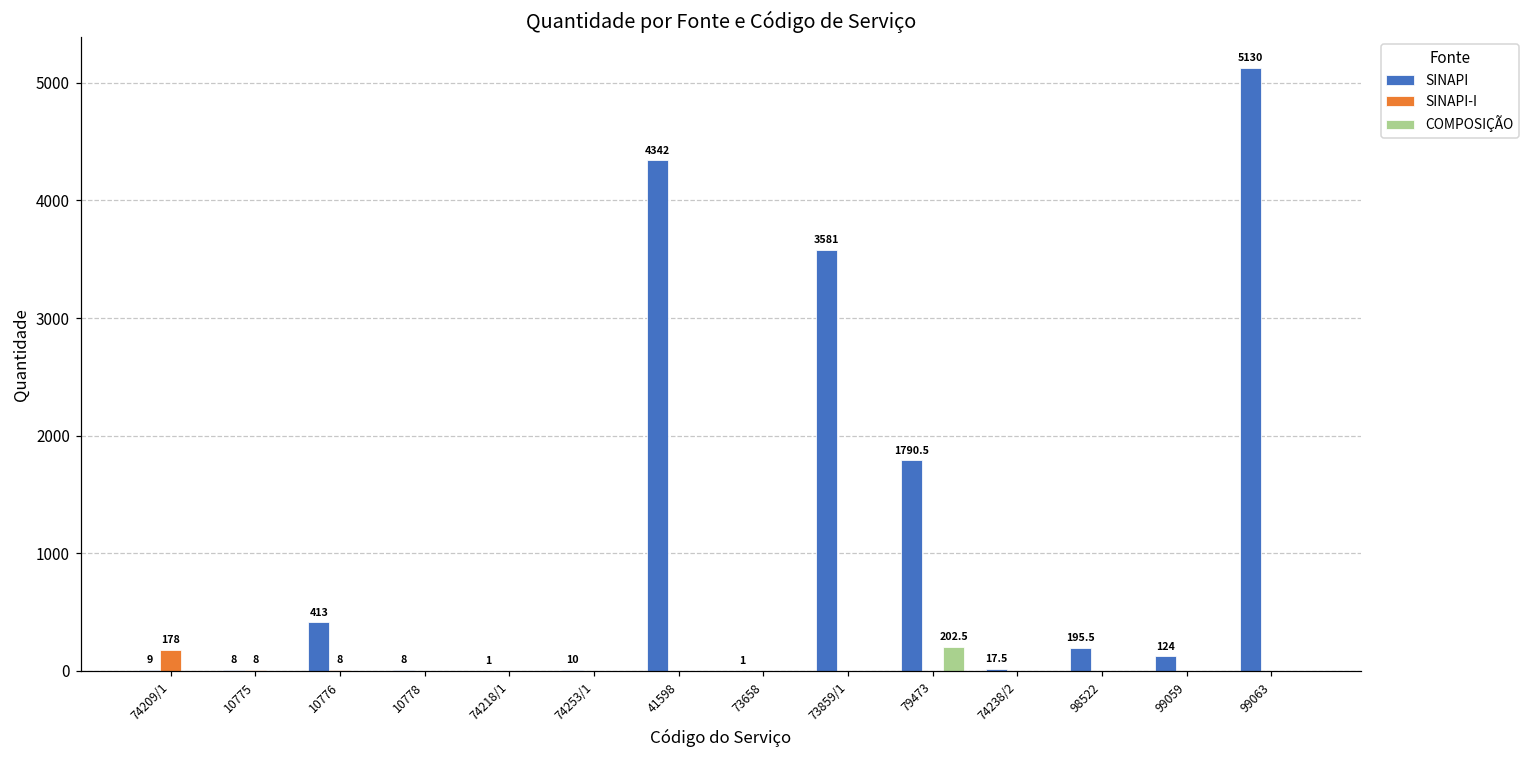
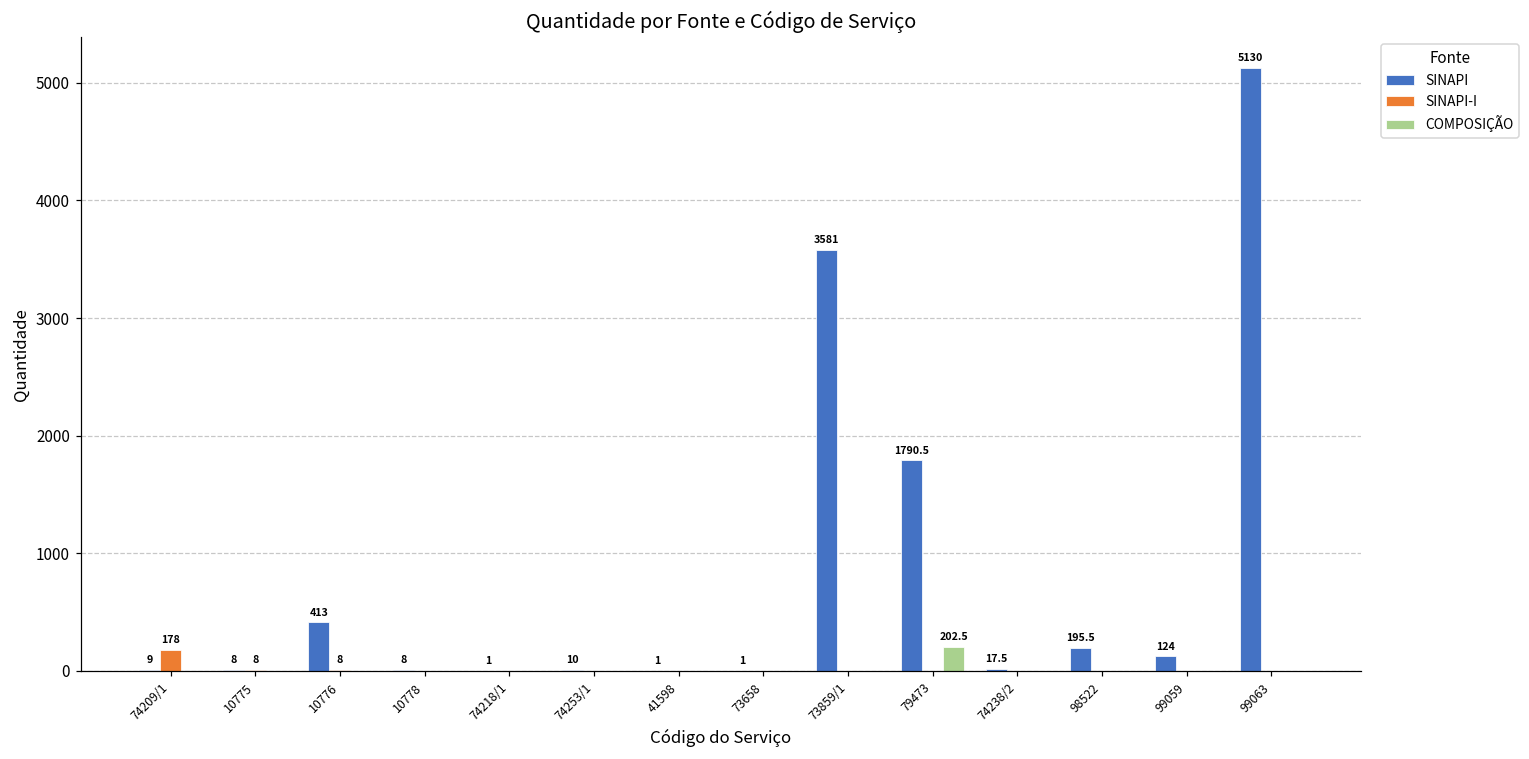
SINAPI, 41598: 4342 -> 1
